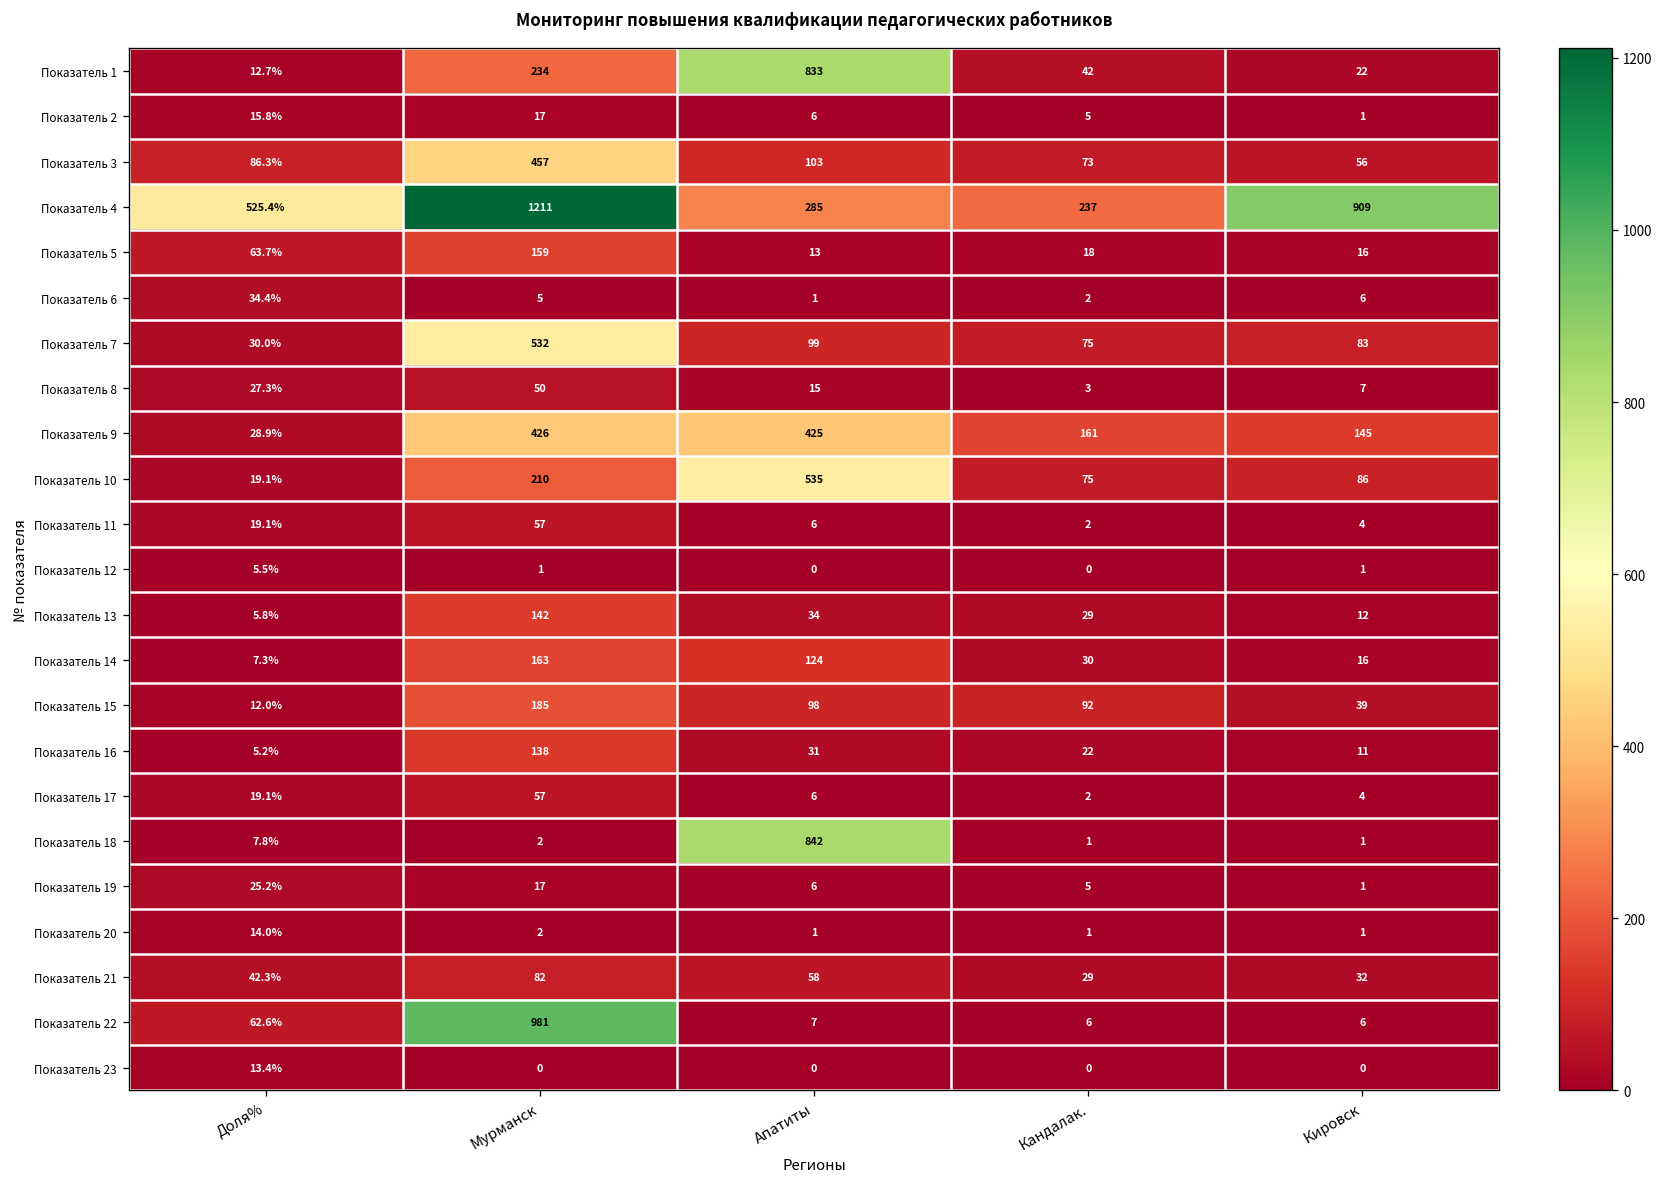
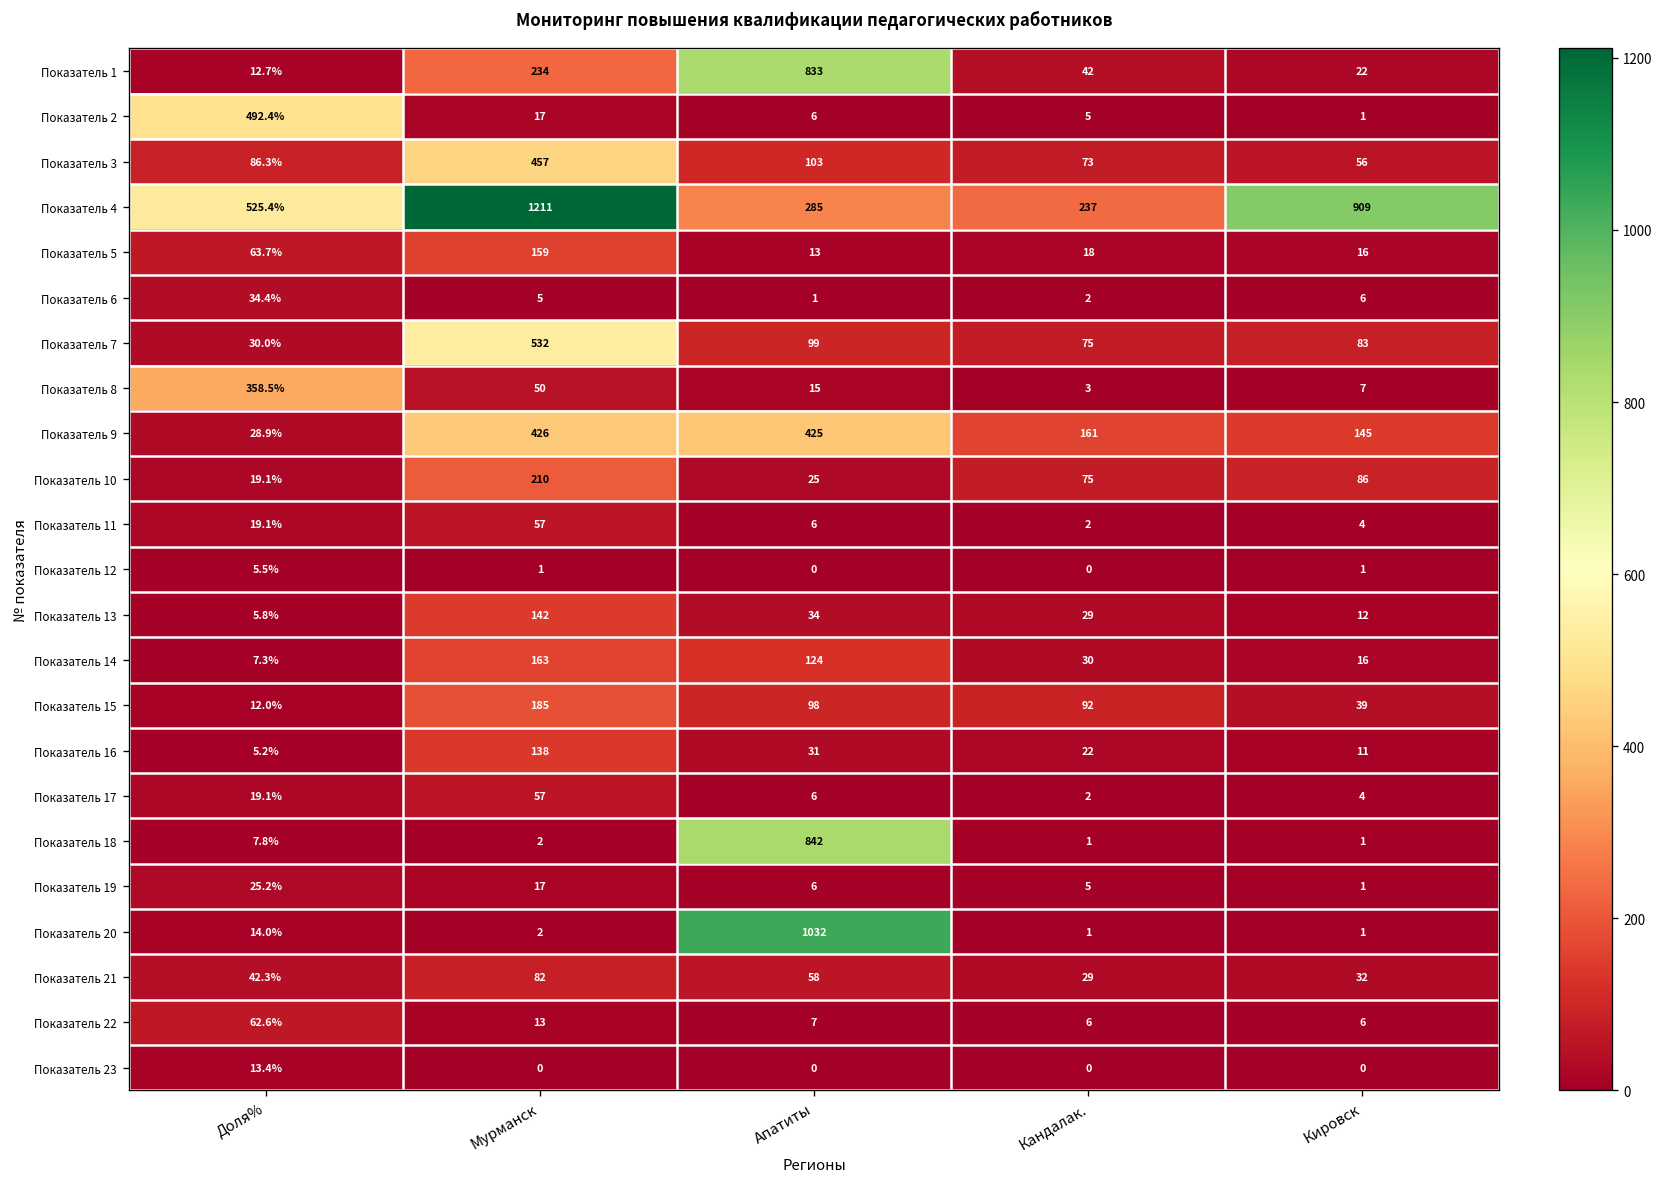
Показатель 2, Доля%: 15.8% -> 492.4%
Показатель 8, Доля%: 27.3% -> 358.5%
Показатель 10, Апатиты: 535 -> 25
Показатель 20, Апатиты: 1 -> 1032
Показатель 22, Мурманск: 981 -> 13
